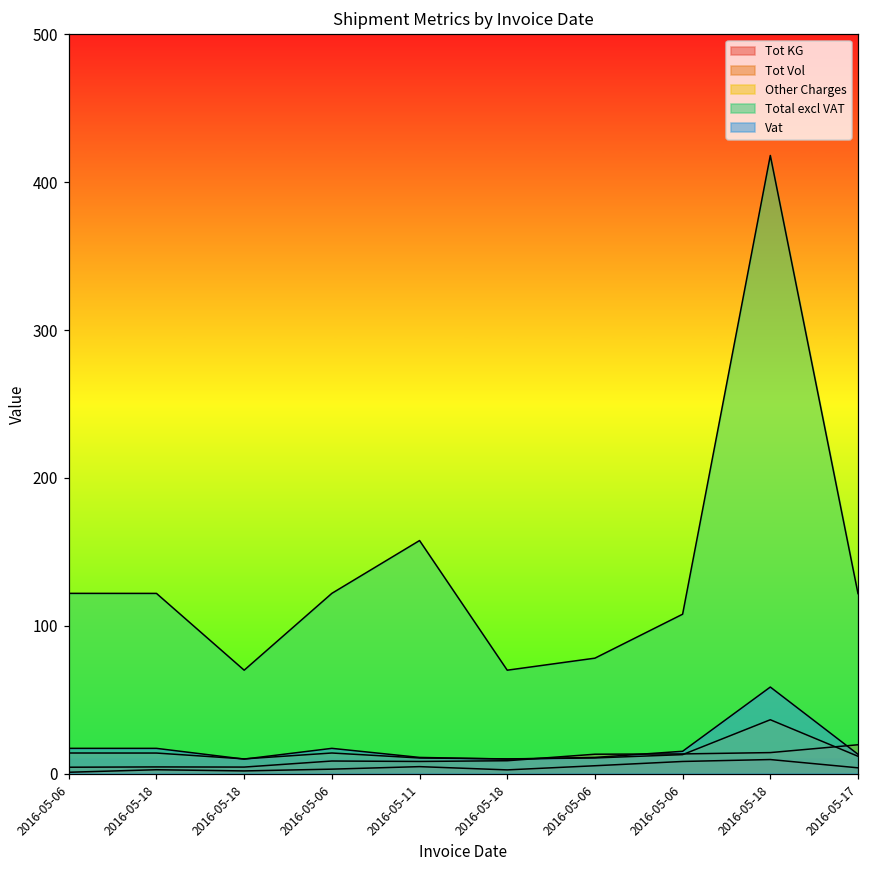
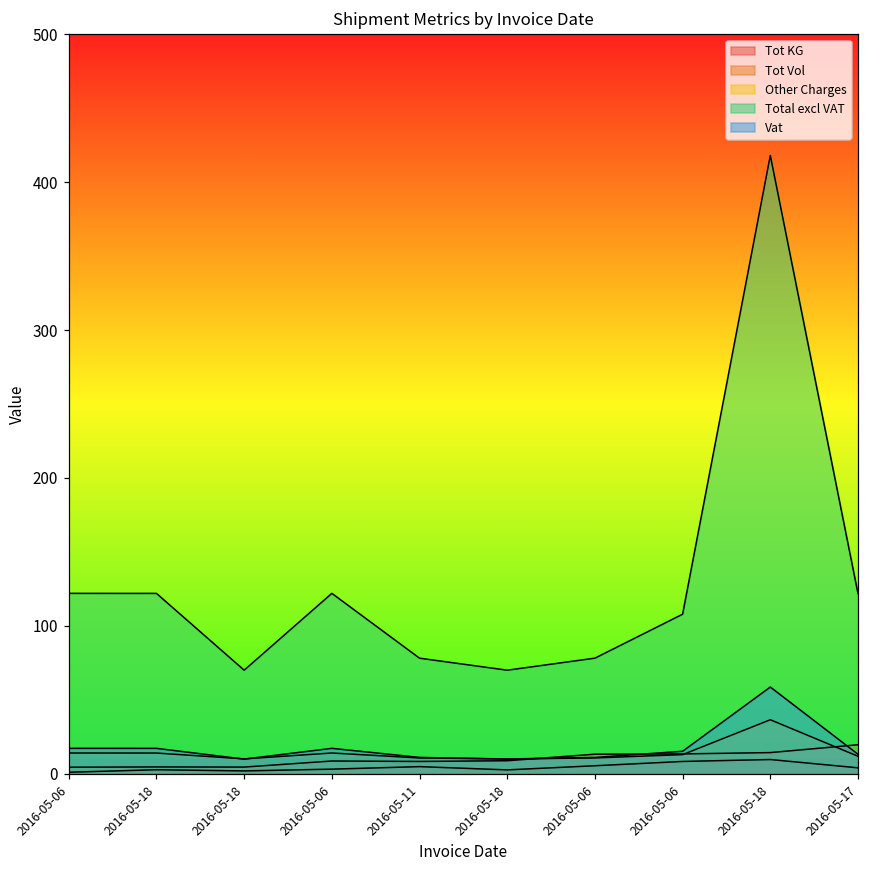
Total excl VAT, 2016-05-11: 158 -> 78
